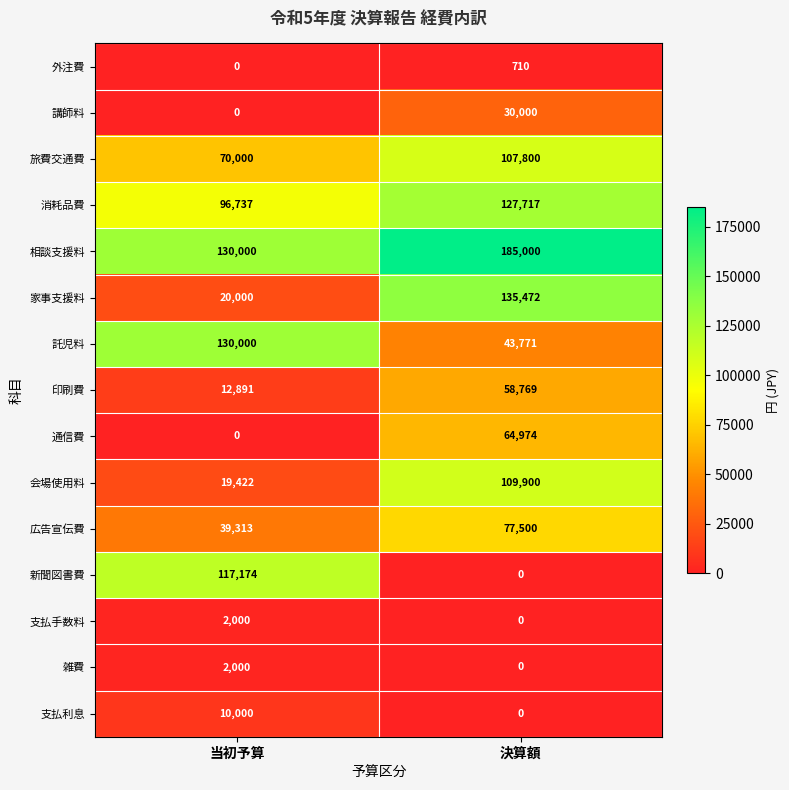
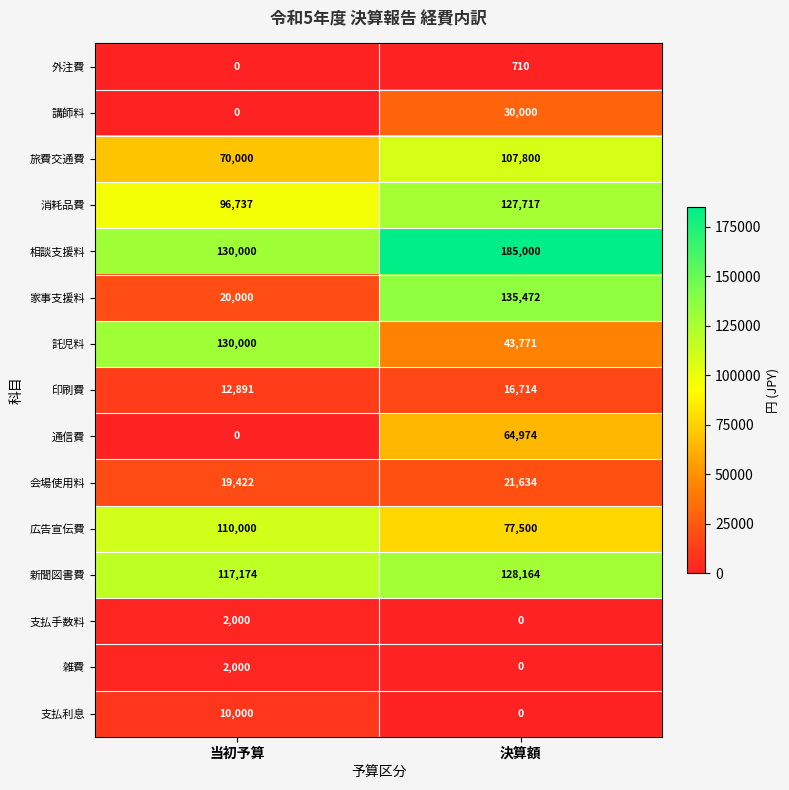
印刷費, 決算額: 58,769 -> 16,714
会場使用料, 決算額: 109,900 -> 21,634
広告宣伝費, 当初予算: 39,313 -> 110,000
新聞図書費, 決算額: 0 -> 128,164
